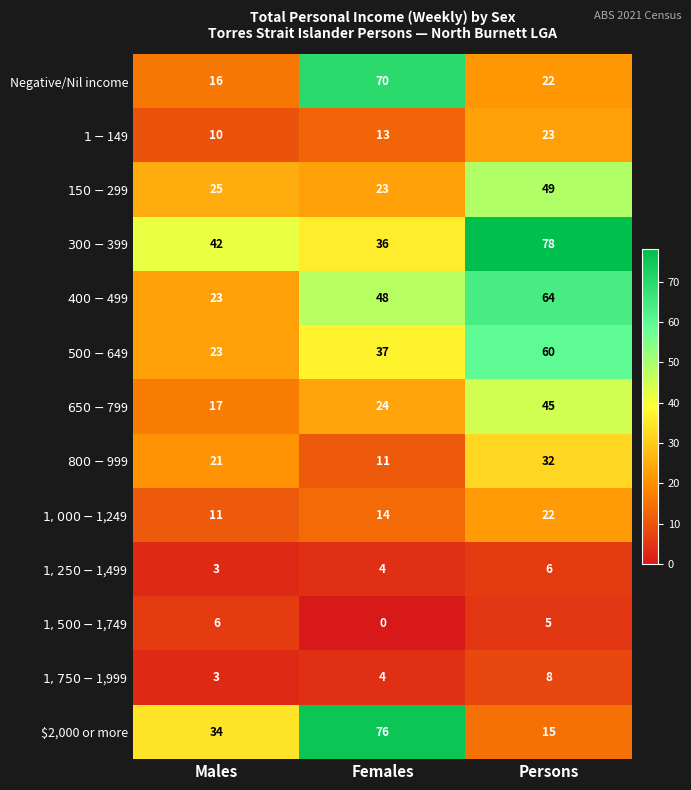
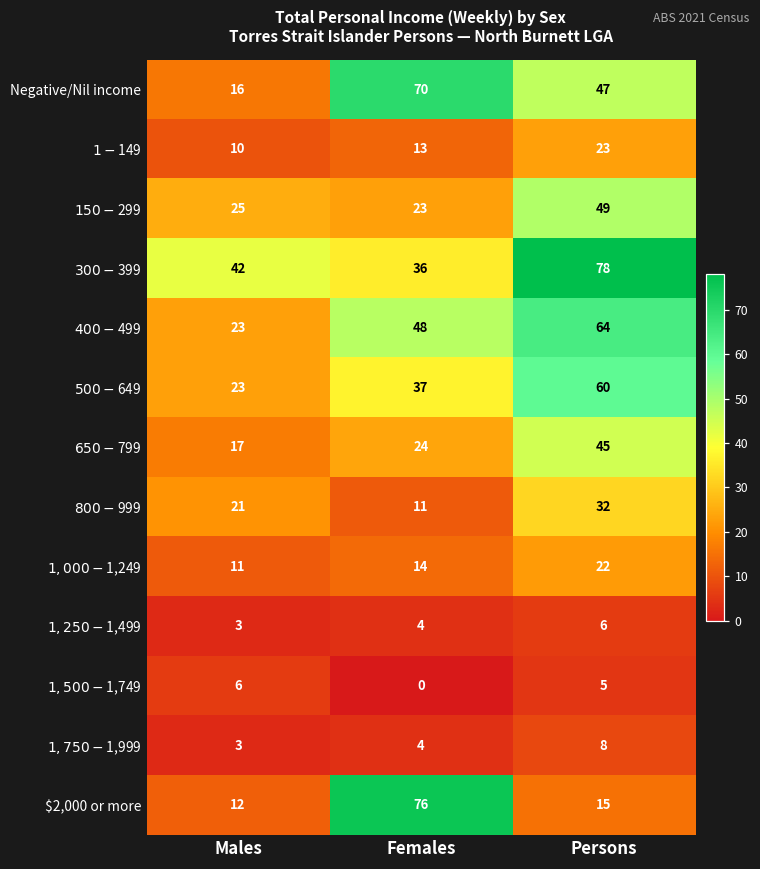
Negative/Nil income, Persons: 22 -> 47
$2,000 or more, Males: 34 -> 12
